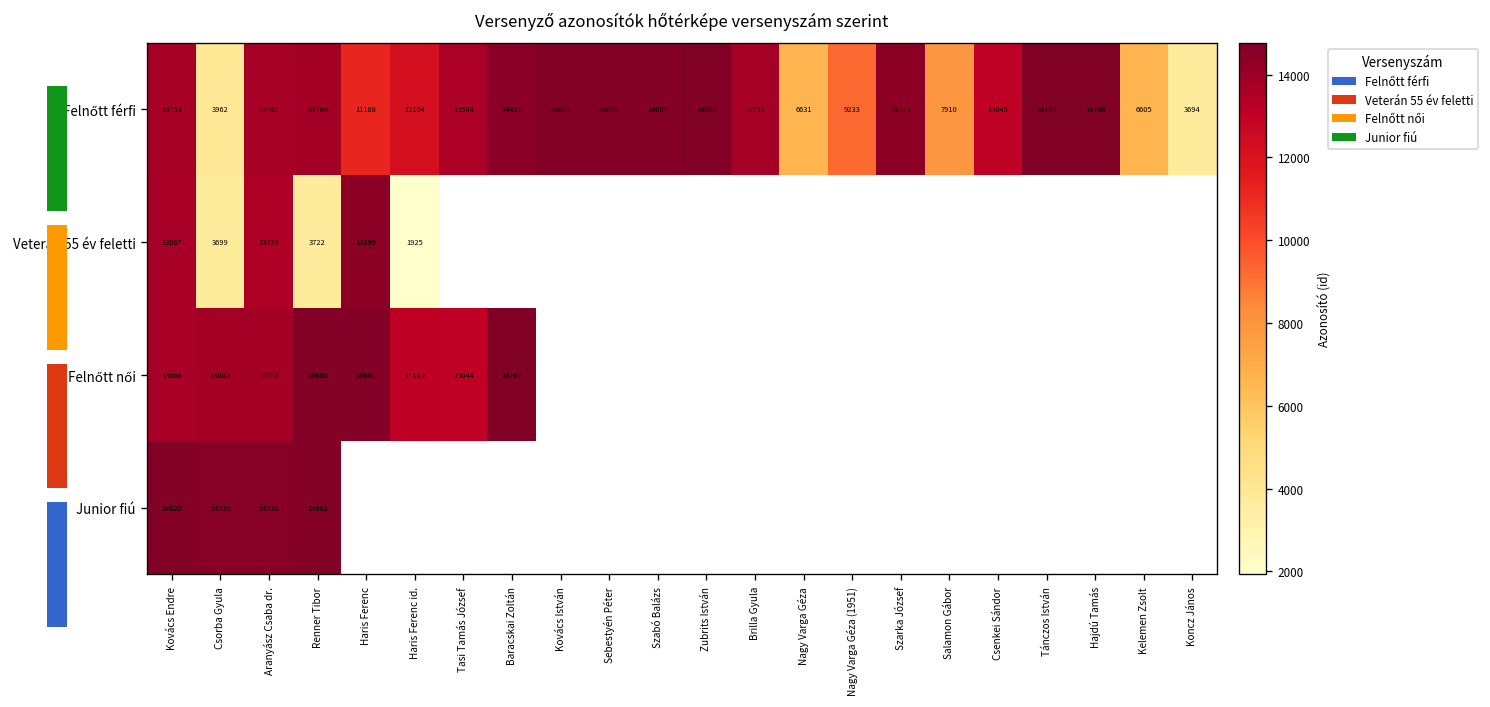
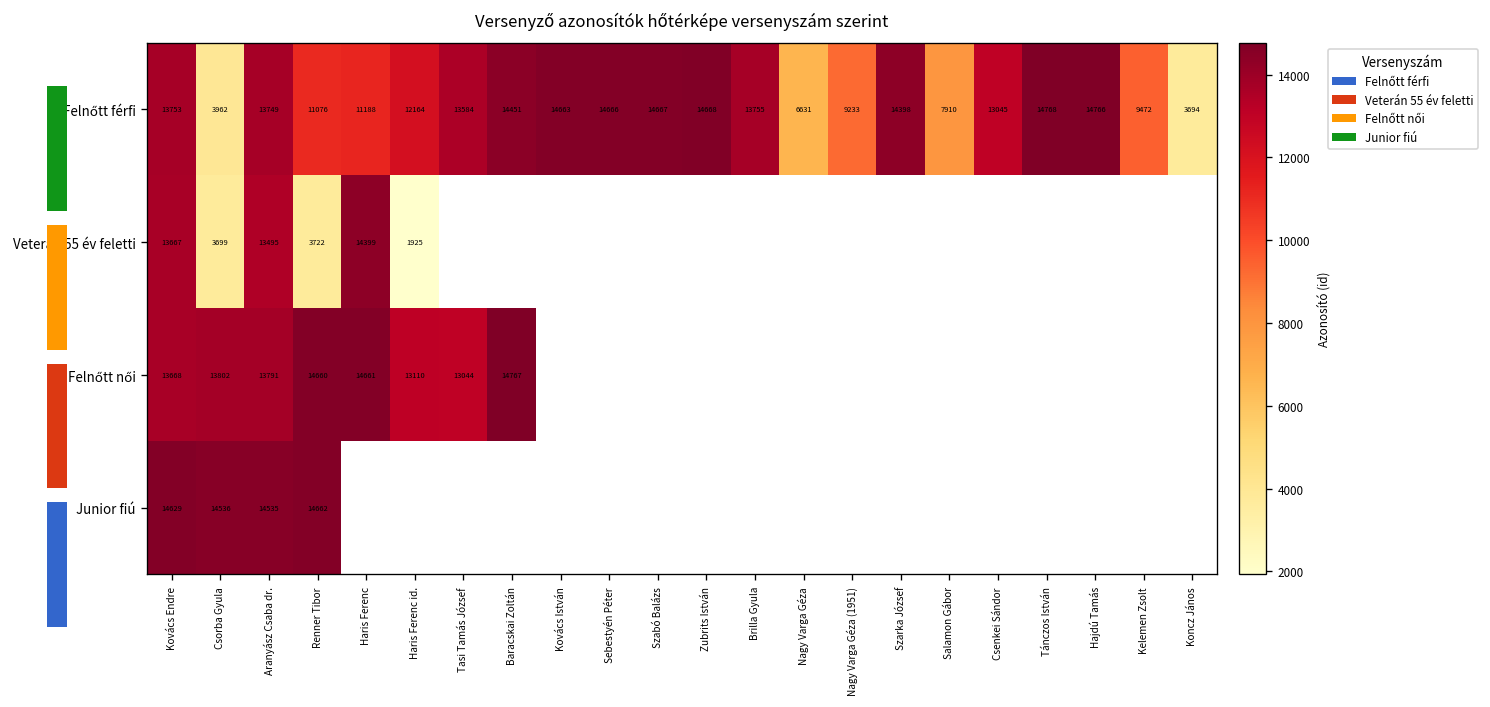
Versenyző azonosítók hőtérképe versenyszám szerint, Felnőtt férfi, Renner Tibor: 13789 -> 11076
Versenyző azonosítók hőtérképe versenyszám szerint, Felnőtt férfi, Kelemen Zsolt: 6605 -> 9472
